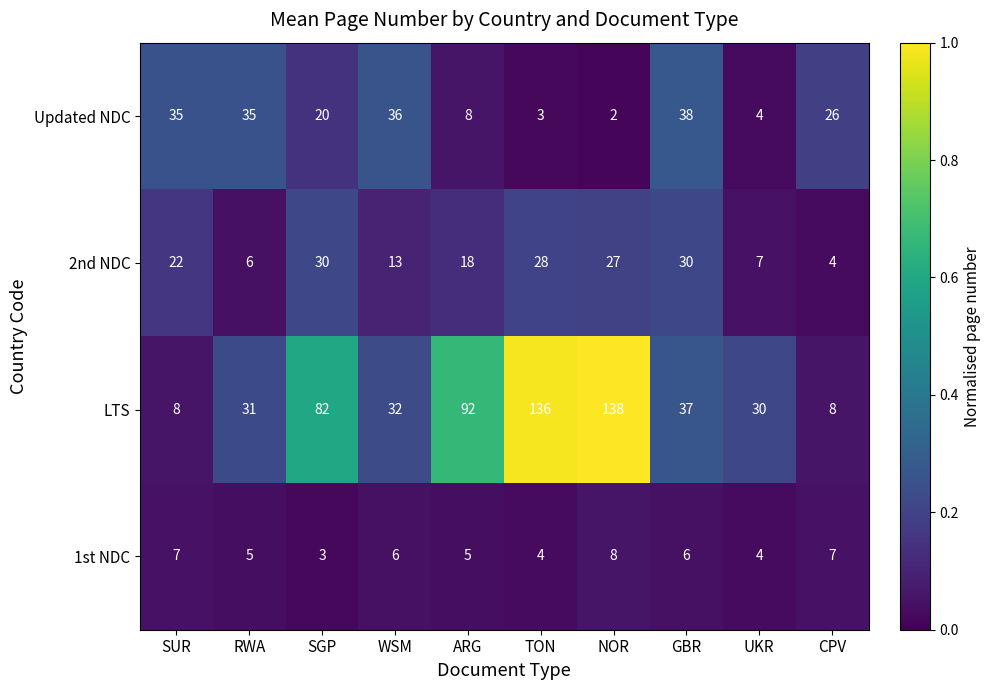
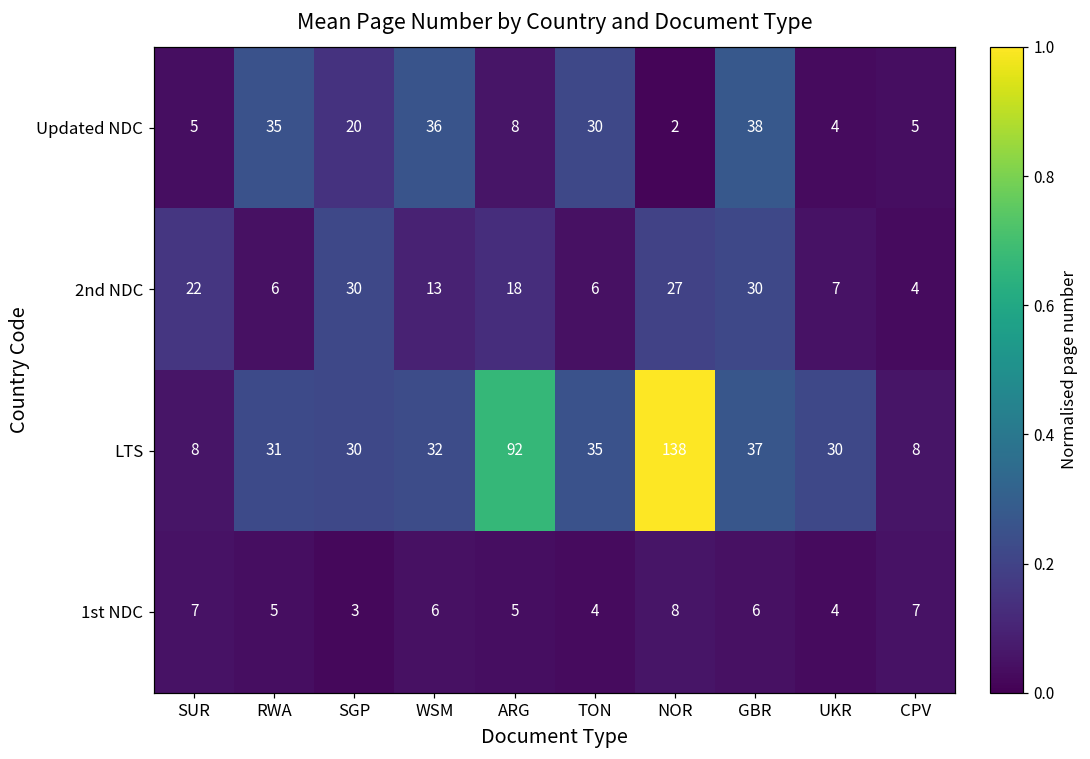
Updated NDC, SUR: 35 -> 5
Updated NDC, TON: 3 -> 30
Updated NDC, CPV: 26 -> 5
2nd NDC, TON: 28 -> 6
LTS, SGP: 82 -> 30
LTS, TON: 136 -> 35
